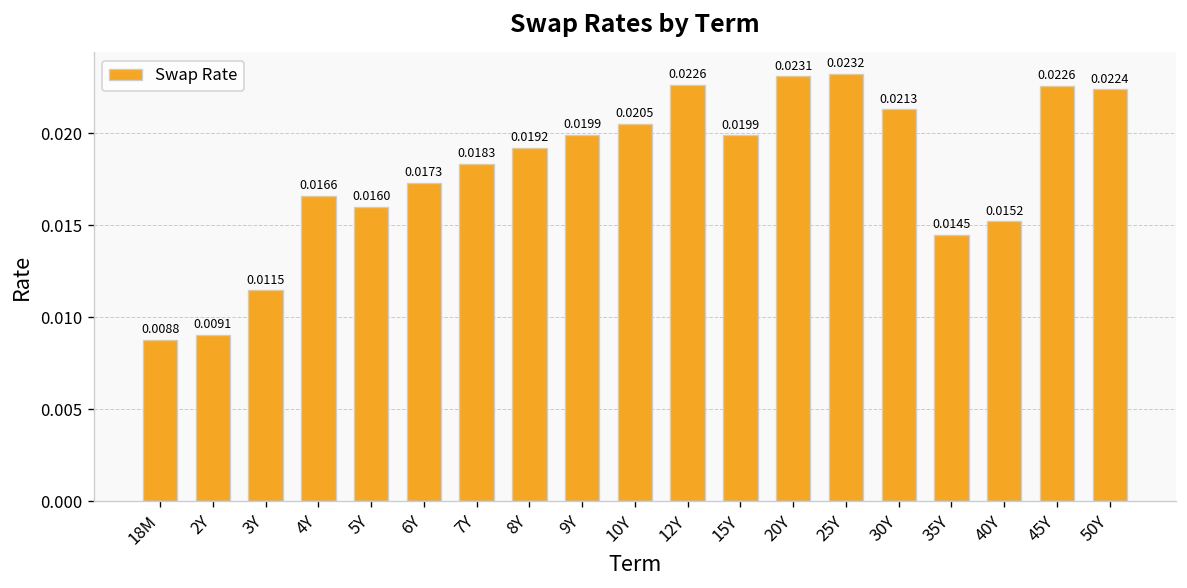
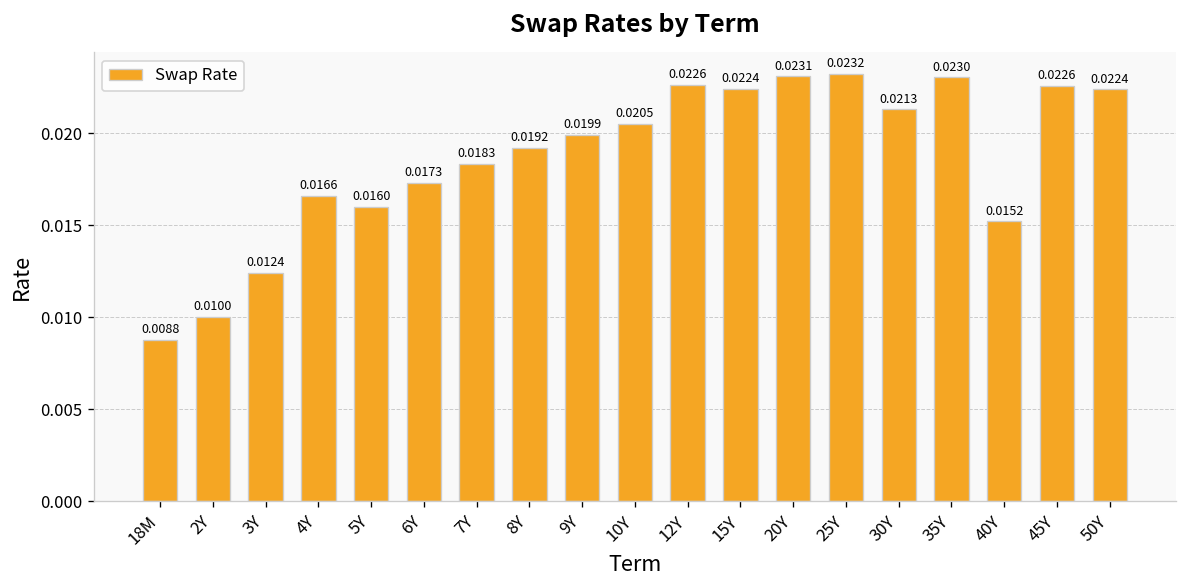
2Y: 0.0091 -> 0.0100
3Y: 0.0115 -> 0.0124
15Y: 0.0199 -> 0.0224
35Y: 0.0145 -> 0.0230
